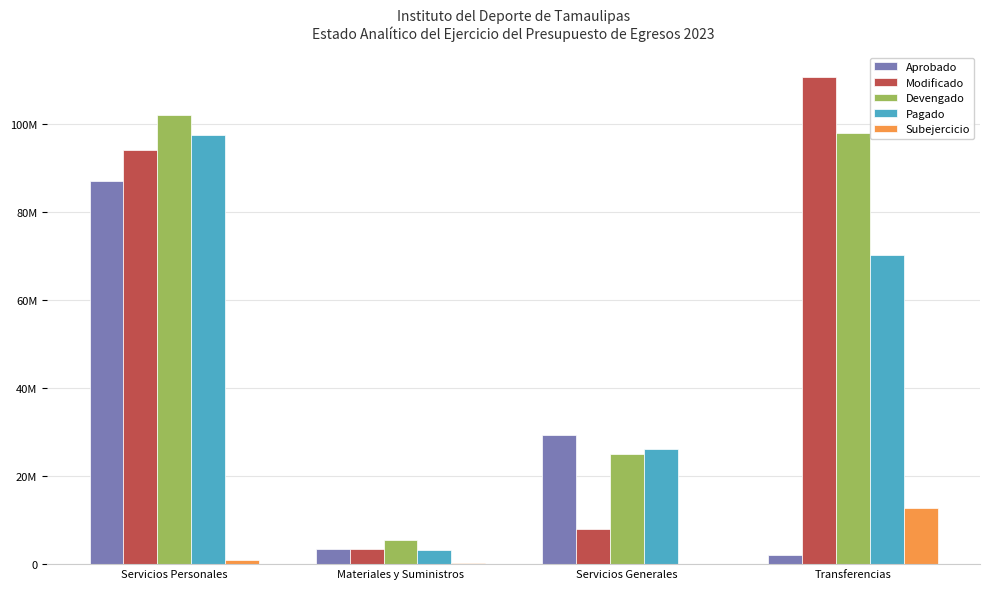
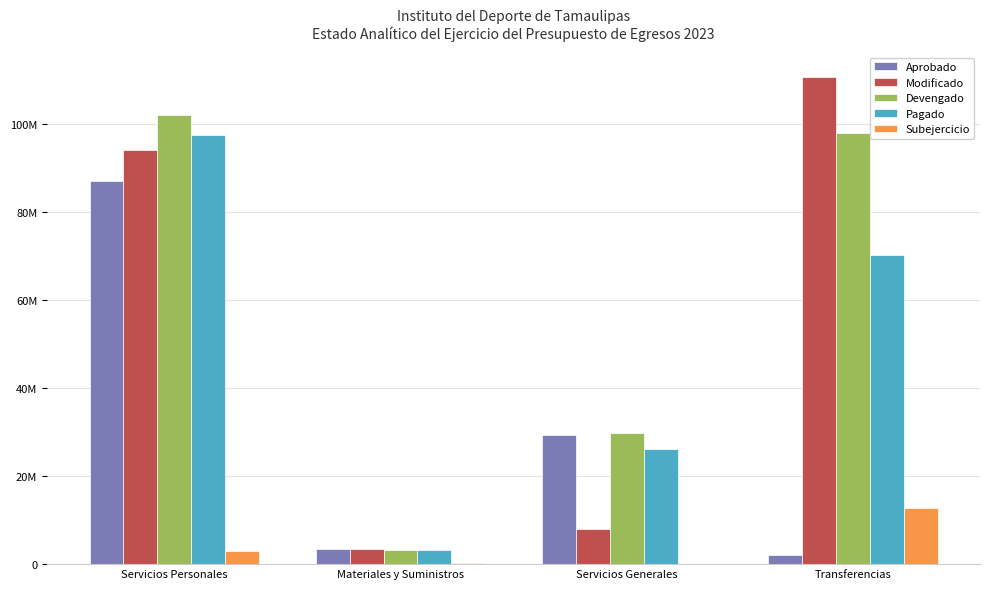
Subejercicio, Servicios Personales: 1000000 -> 3000000
Devengado, Materiales y Suministros: 5000000 -> 3000000
Devengado, Servicios Generales: 25000000 -> 30000000
